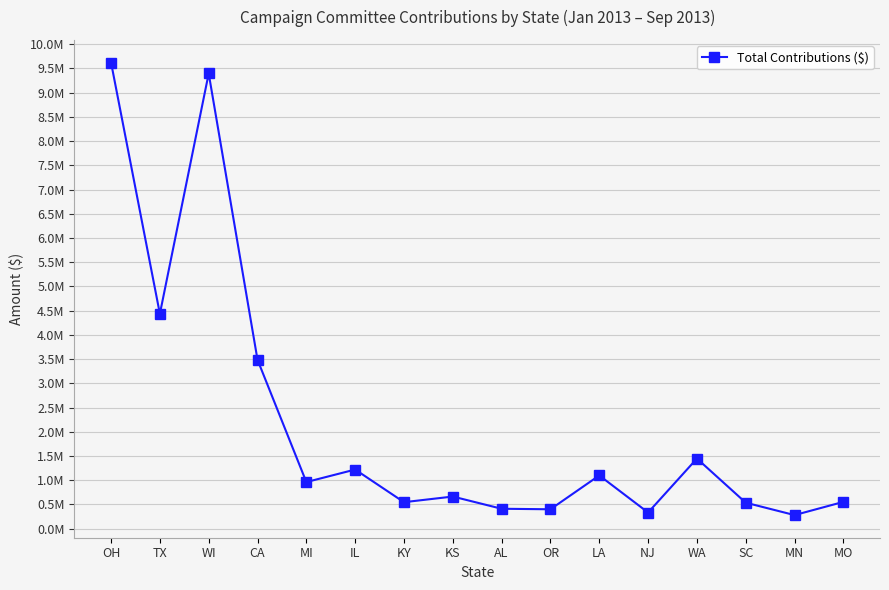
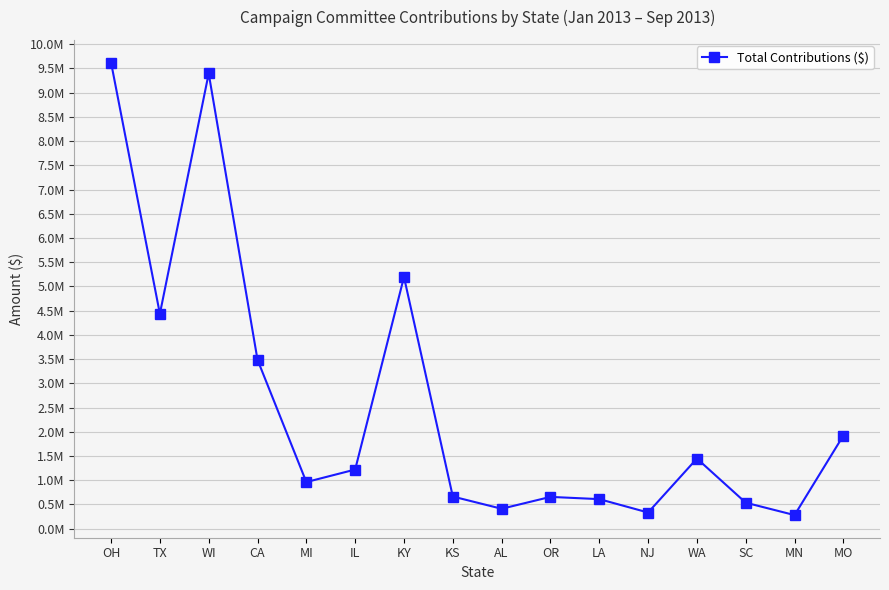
KY: 500000 -> 5200000
OR: 400000 -> 700000
LA: 1100000 -> 600000
MO: 600000 -> 1900000
